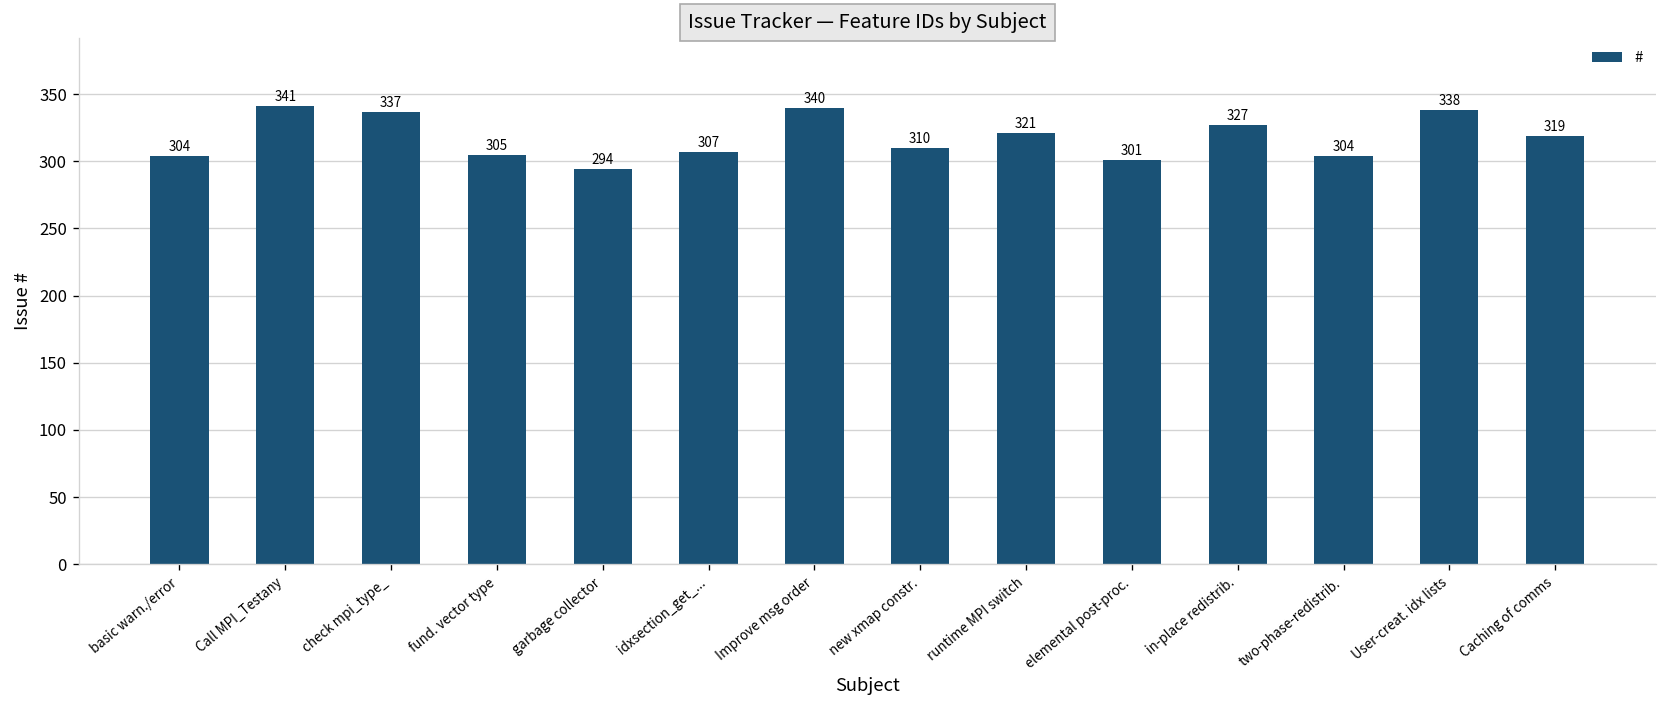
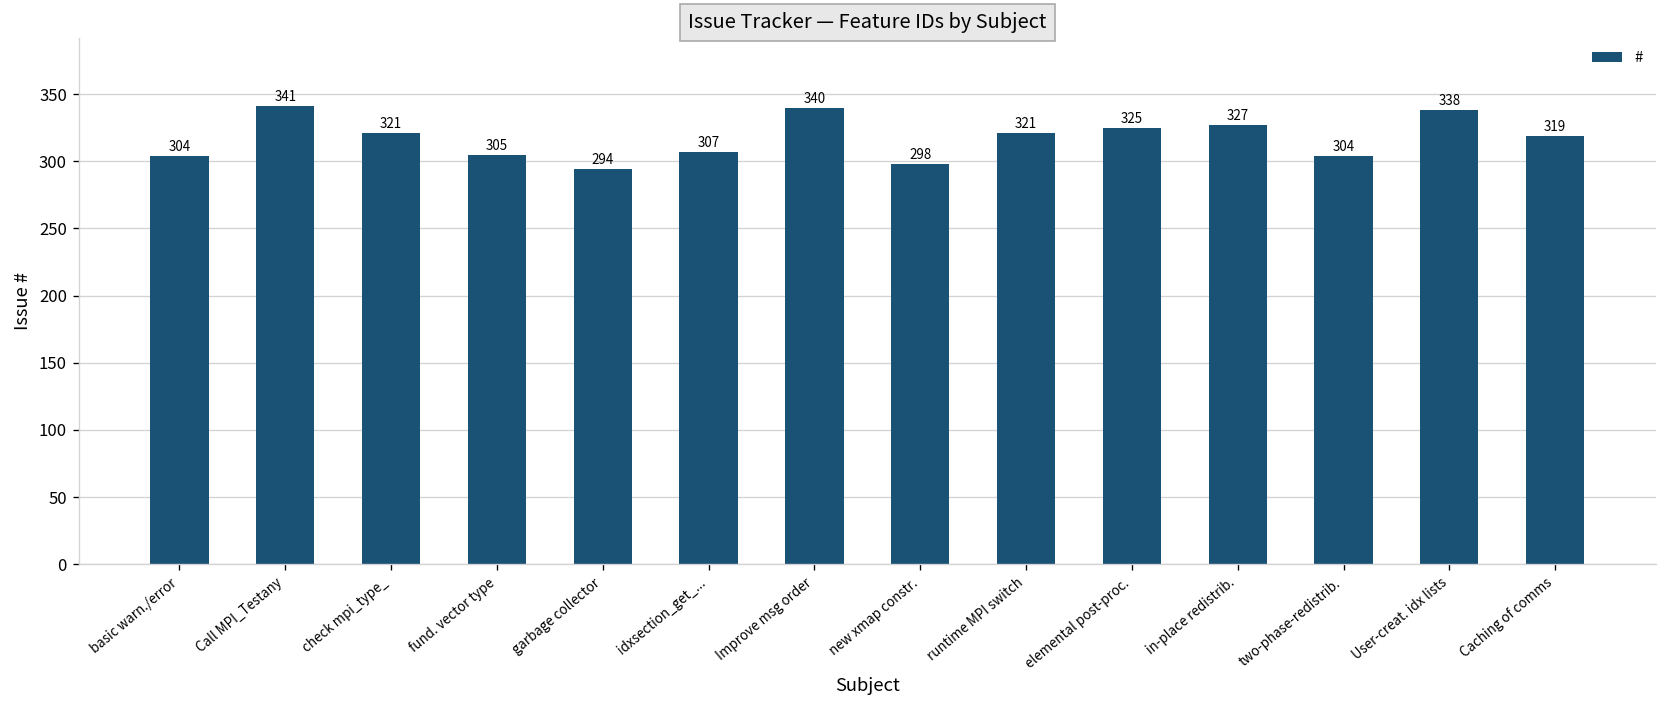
check mpi_type_: 337 -> 321
new xmap constr.: 310 -> 298
elemental post-proc.: 301 -> 325
